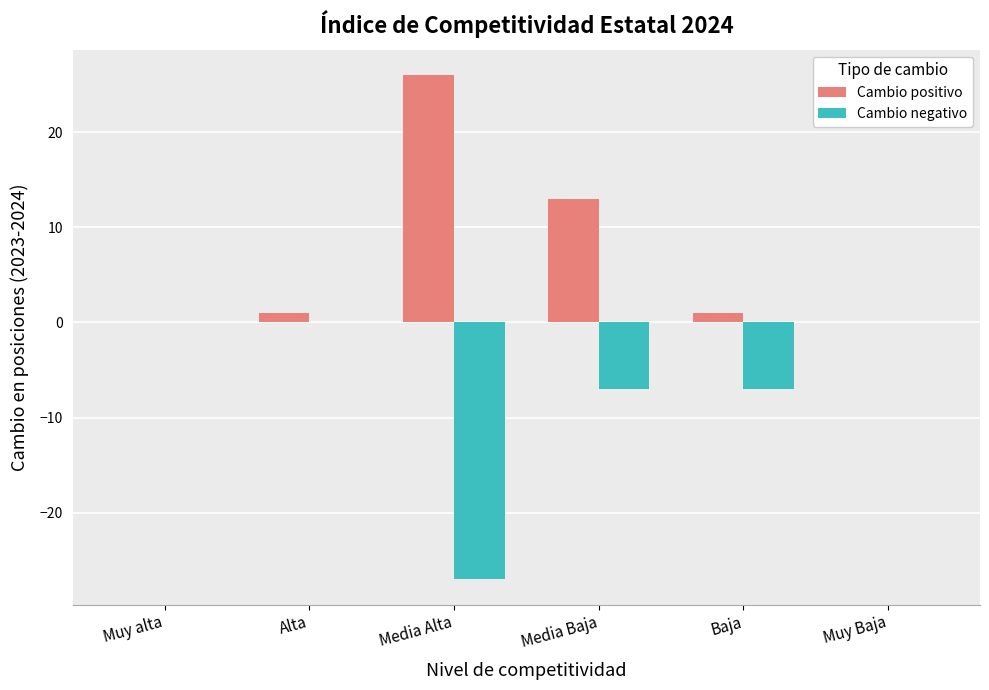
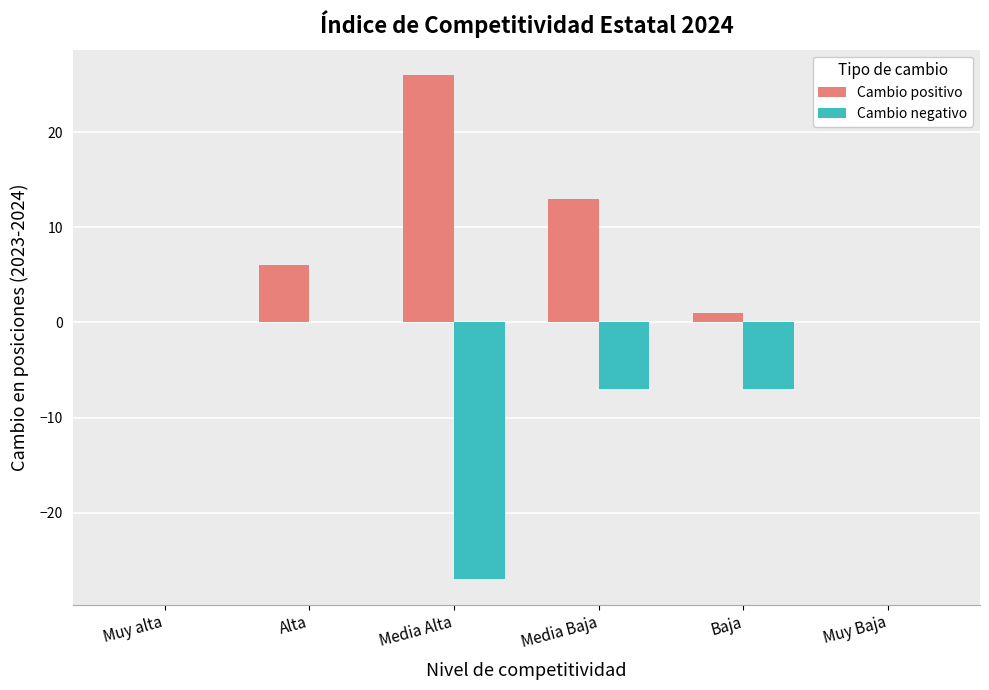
Cambio positivo, Alta: 1 -> 6
